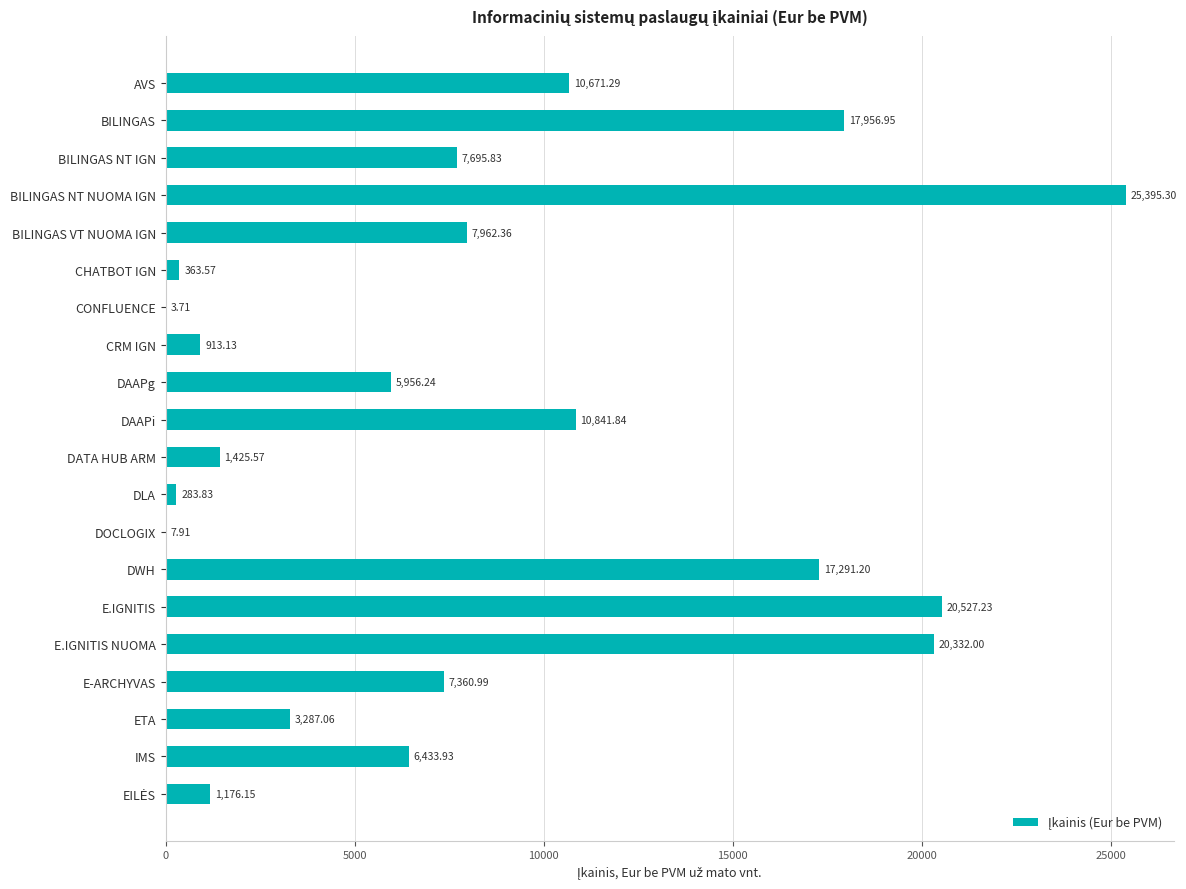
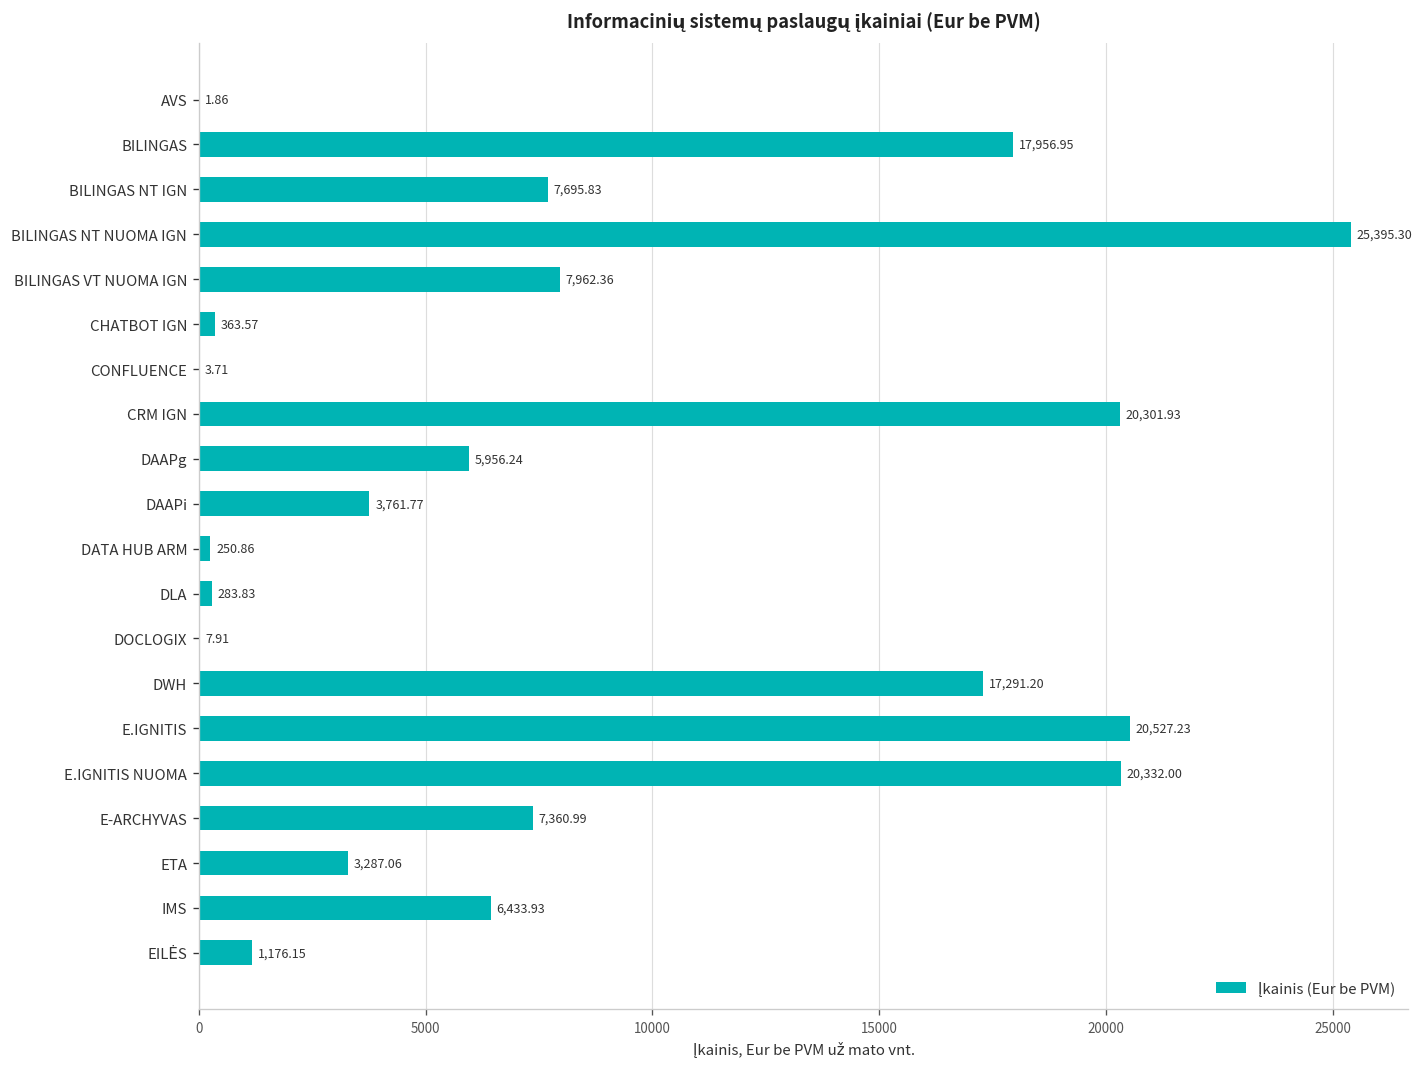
AVS: 10,671.29 -> 1.86
CRM IGN: 913.13 -> 20,301.93
DAAPi: 10,841.84 -> 3,761.77
DATA HUB ARM: 1,425.57 -> 250.86
